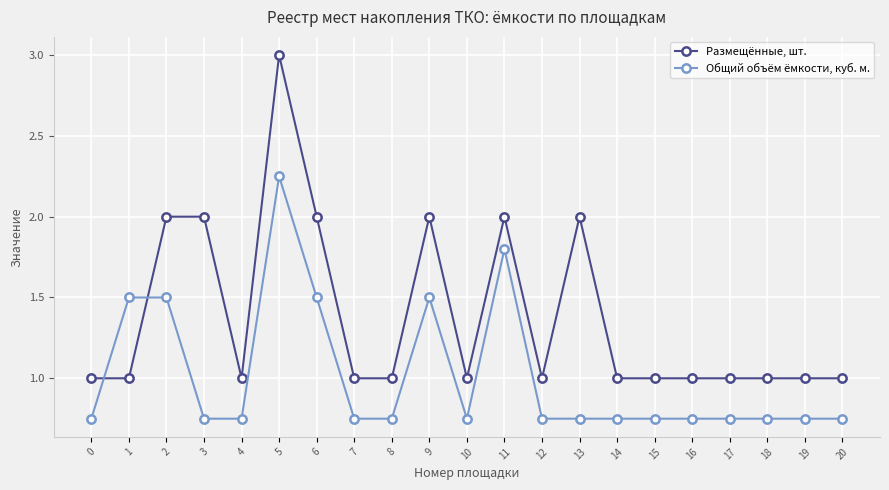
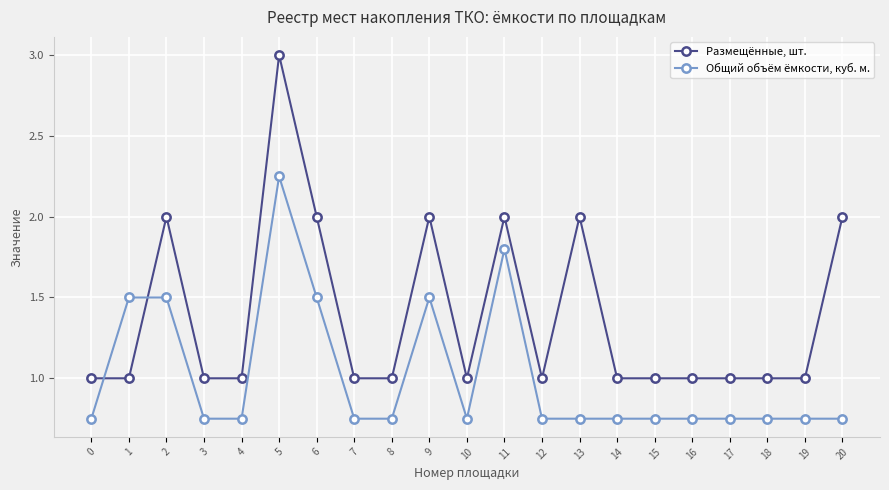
Размещённые, шт., 3: 2 -> 1
Размещённые, шт., 20: 1 -> 2
